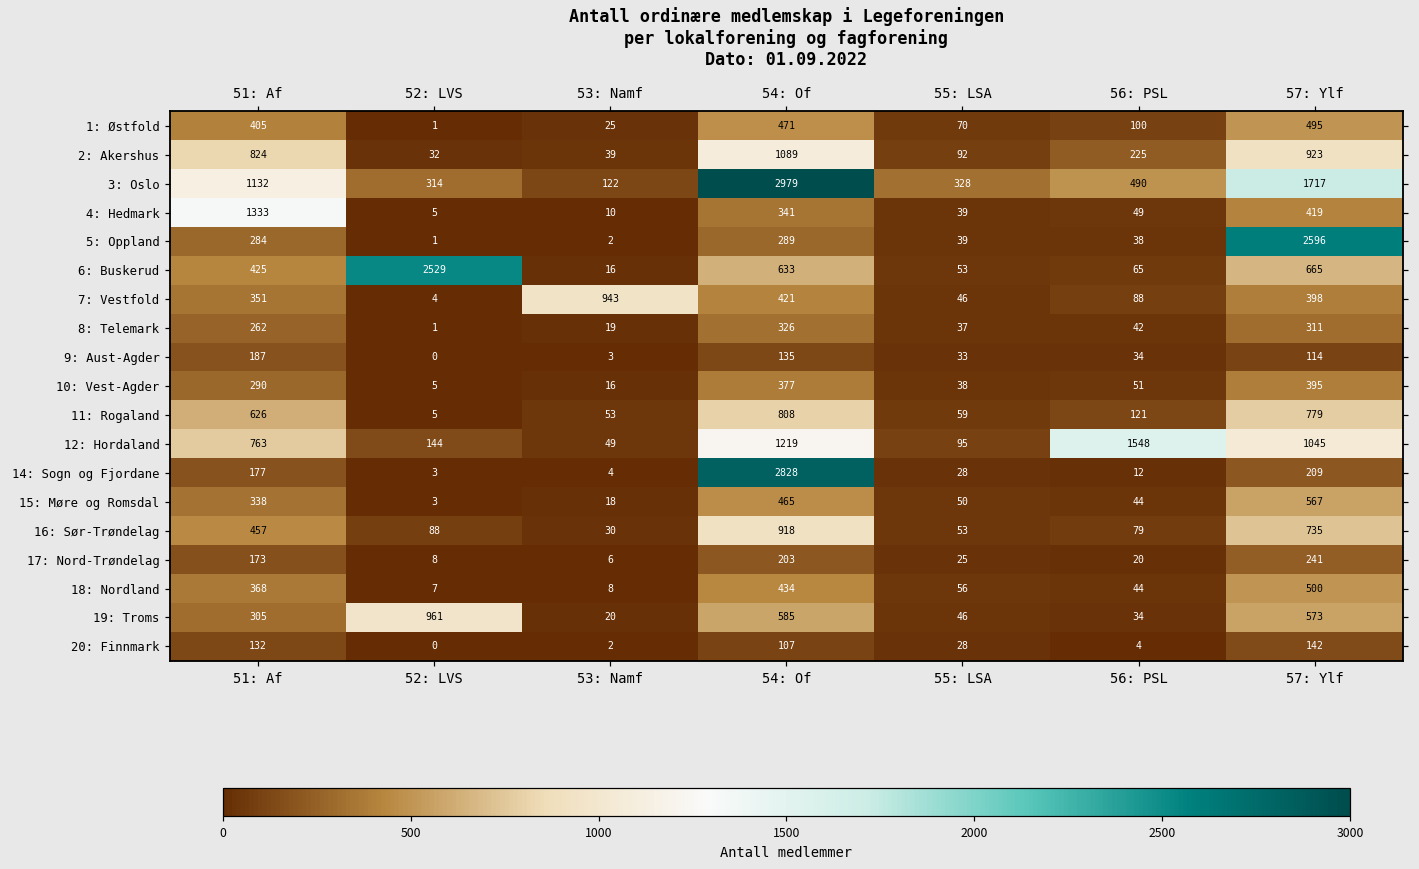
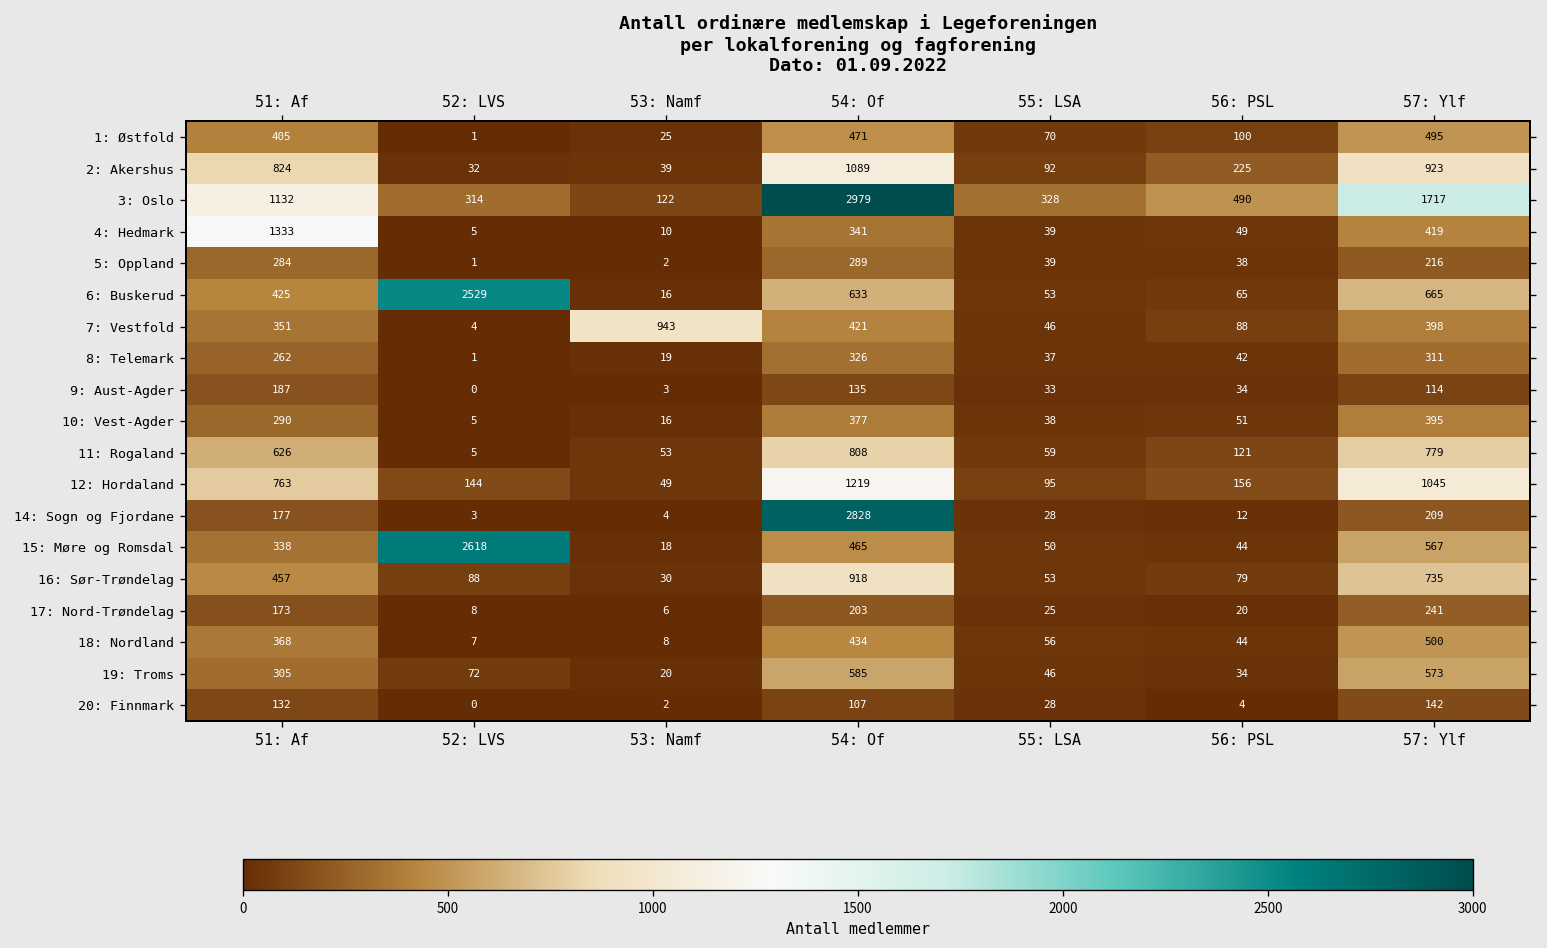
5: Oppland, 57: Ylf: 2596 -> 216
12: Hordaland, 56: PSL: 1548 -> 156
15: Møre og Romsdal, 52: LVS: 3 -> 2618
19: Troms, 52: LVS: 961 -> 72
